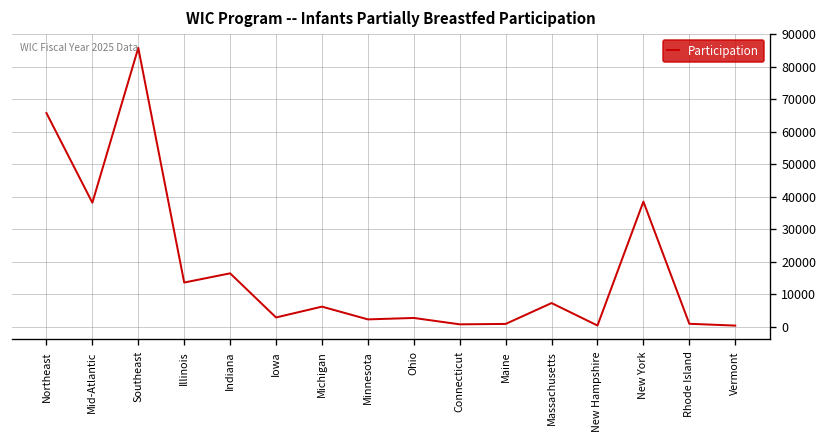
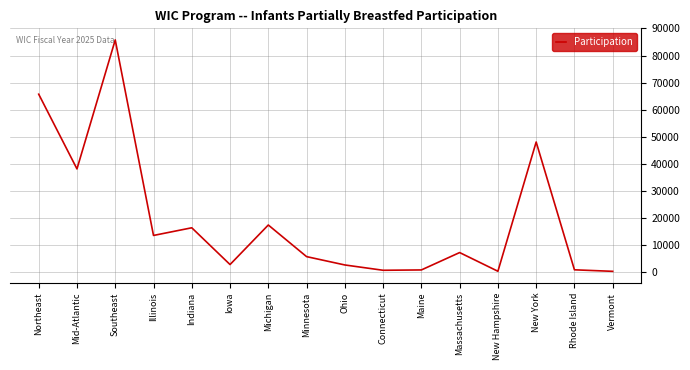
Michigan: 6000 -> 17000
Minnesota: 2000 -> 6000
New York: 39000 -> 48000
